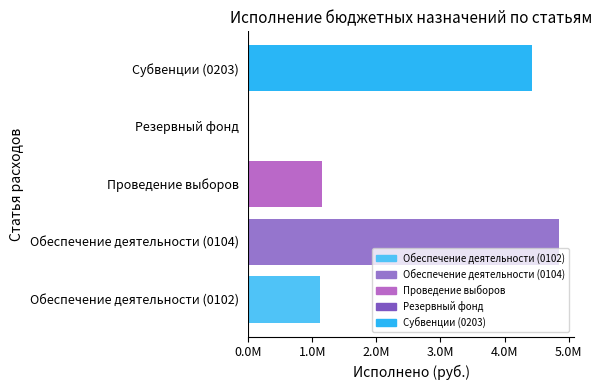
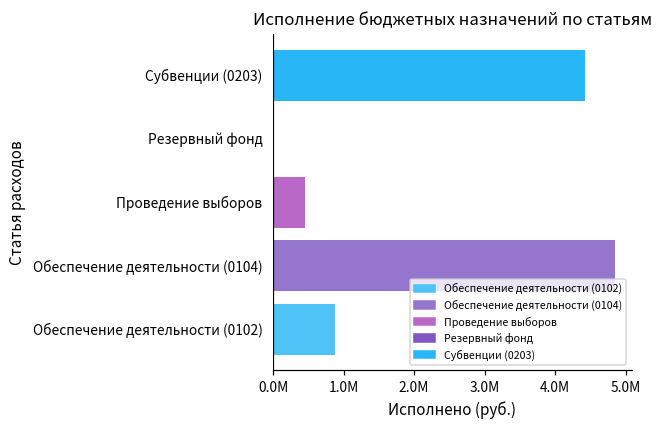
Проведение выборов: 1200000 -> 500000
Обеспечение деятельности (0102): 1100000 -> 900000
